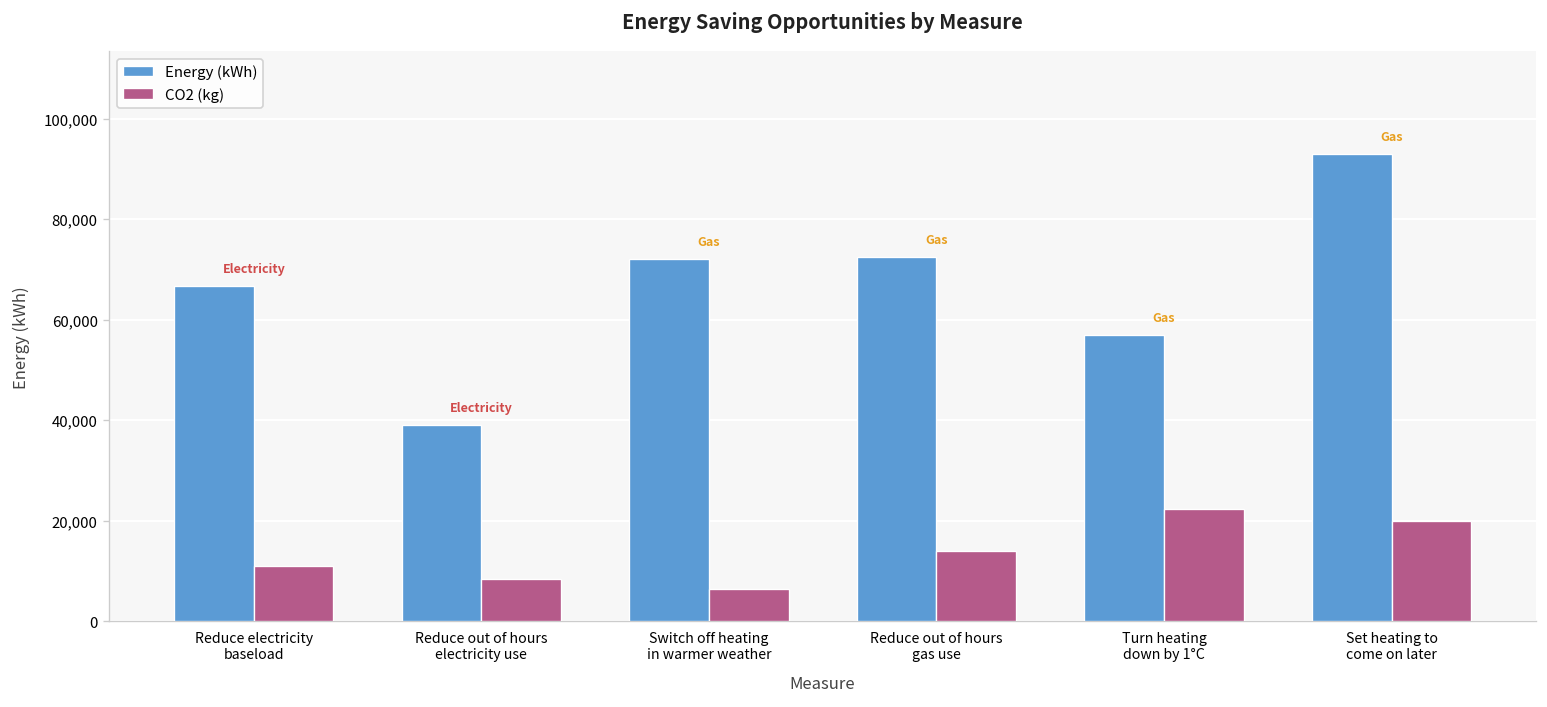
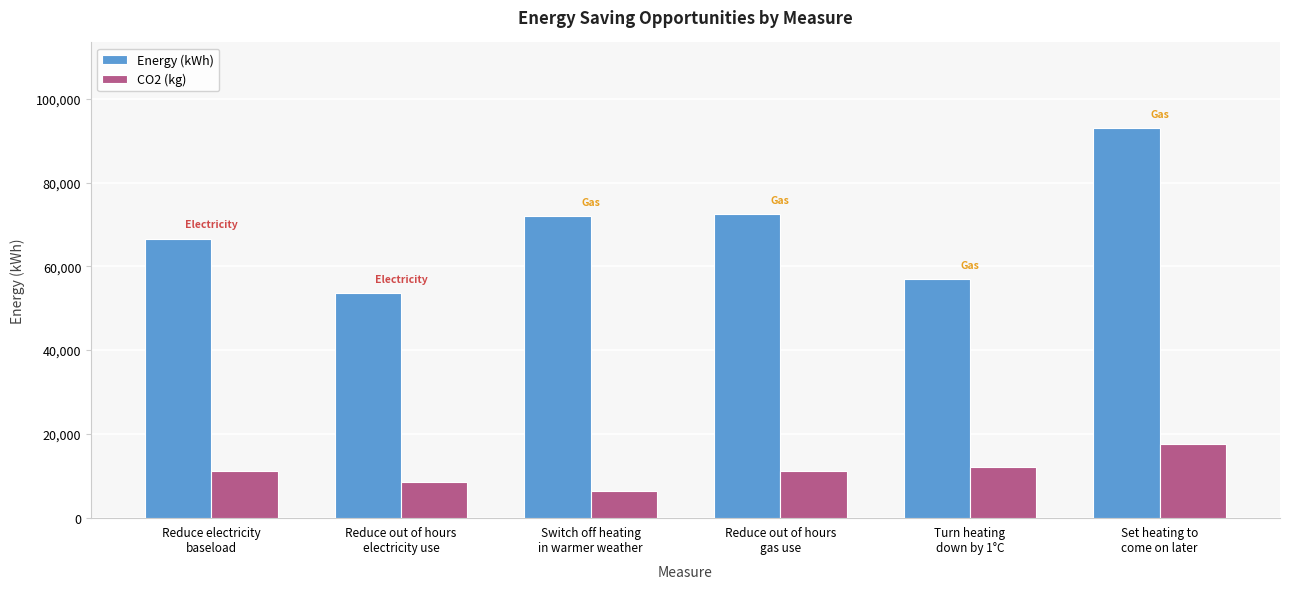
Energy (kWh), Reduce out of hours electricity use: 39,000 -> 54,000
CO2 (kg), Reduce out of hours gas use: 14,000 -> 11,000
CO2 (kg), Turn heating down by 1°C: 22,000 -> 12,000
CO2 (kg), Set heating to come on later: 20,000 -> 18,000
